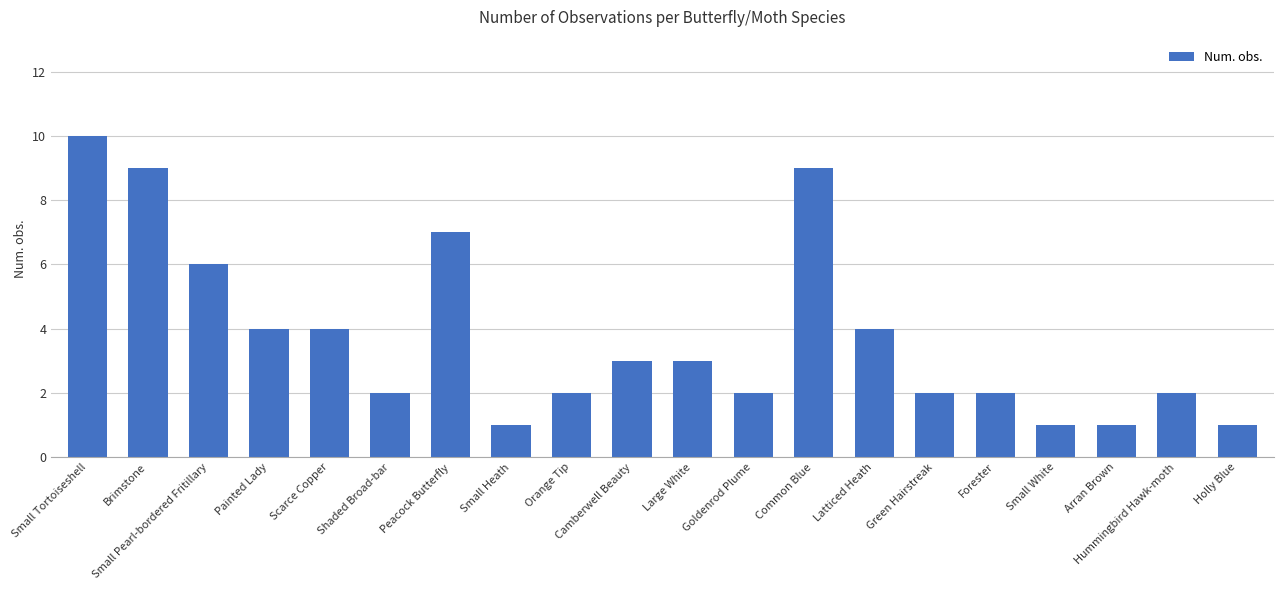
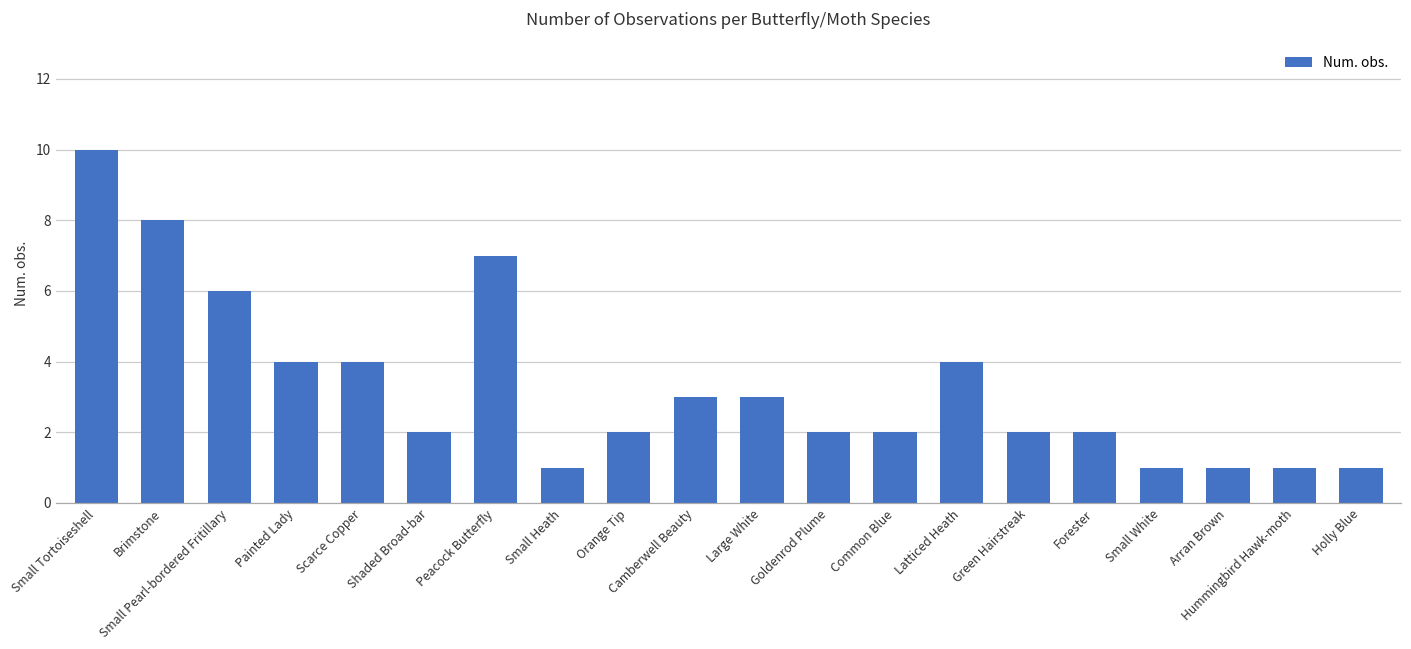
Brimstone: 9 -> 8
Common Blue: 9 -> 2
Hummingbird Hawk-moth: 2 -> 1
